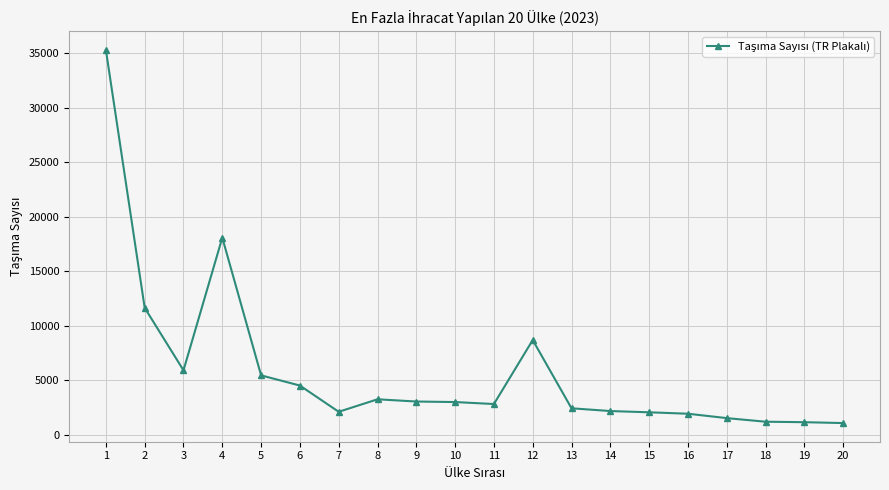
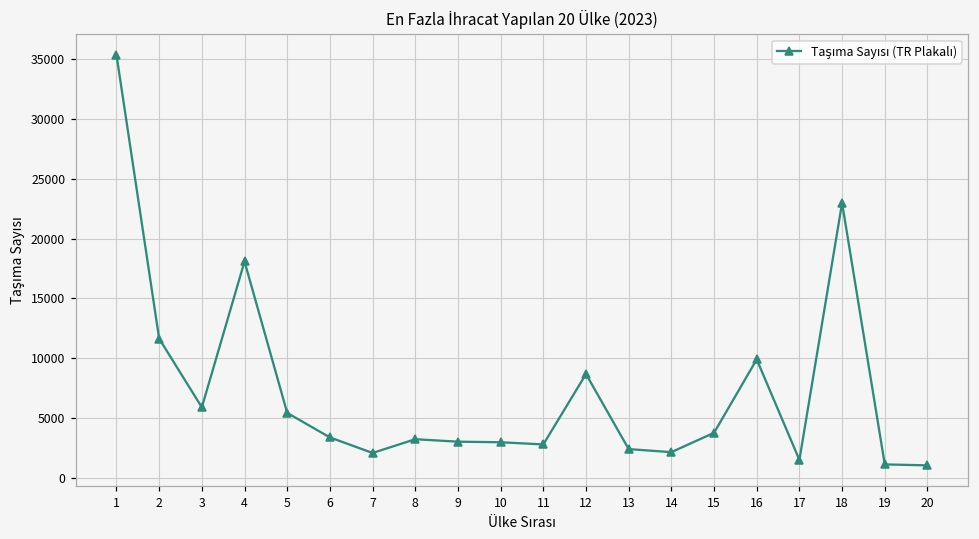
6: 4500 -> 3400
15: 2100 -> 3800
16: 1900 -> 9900
18: 1200 -> 23000
